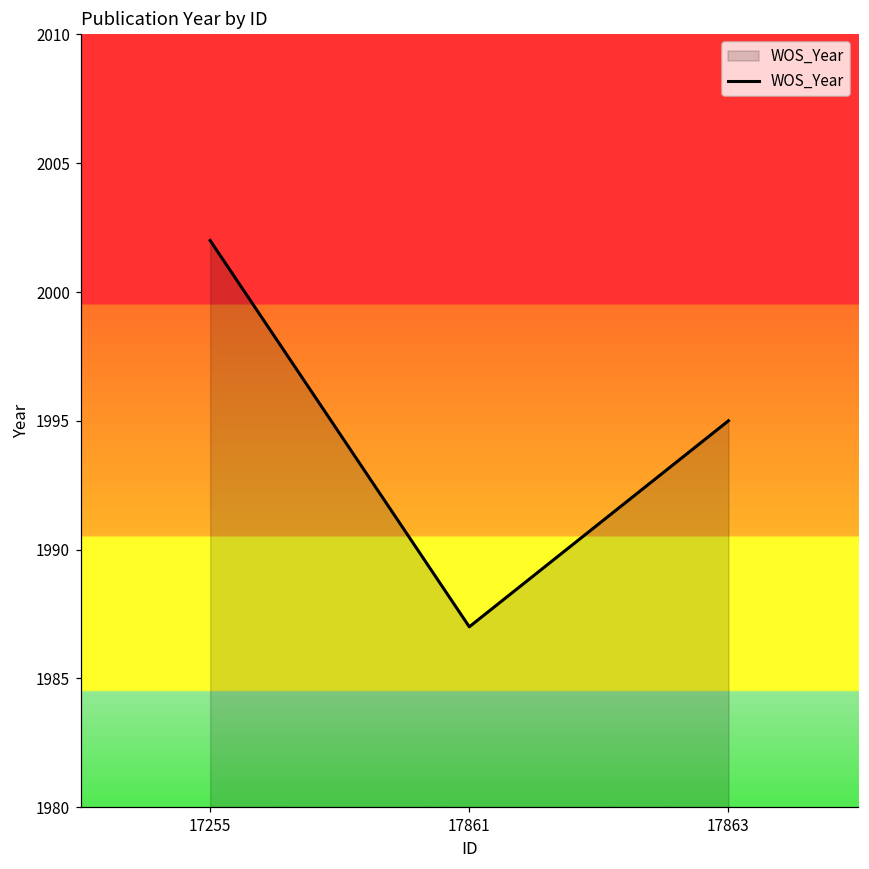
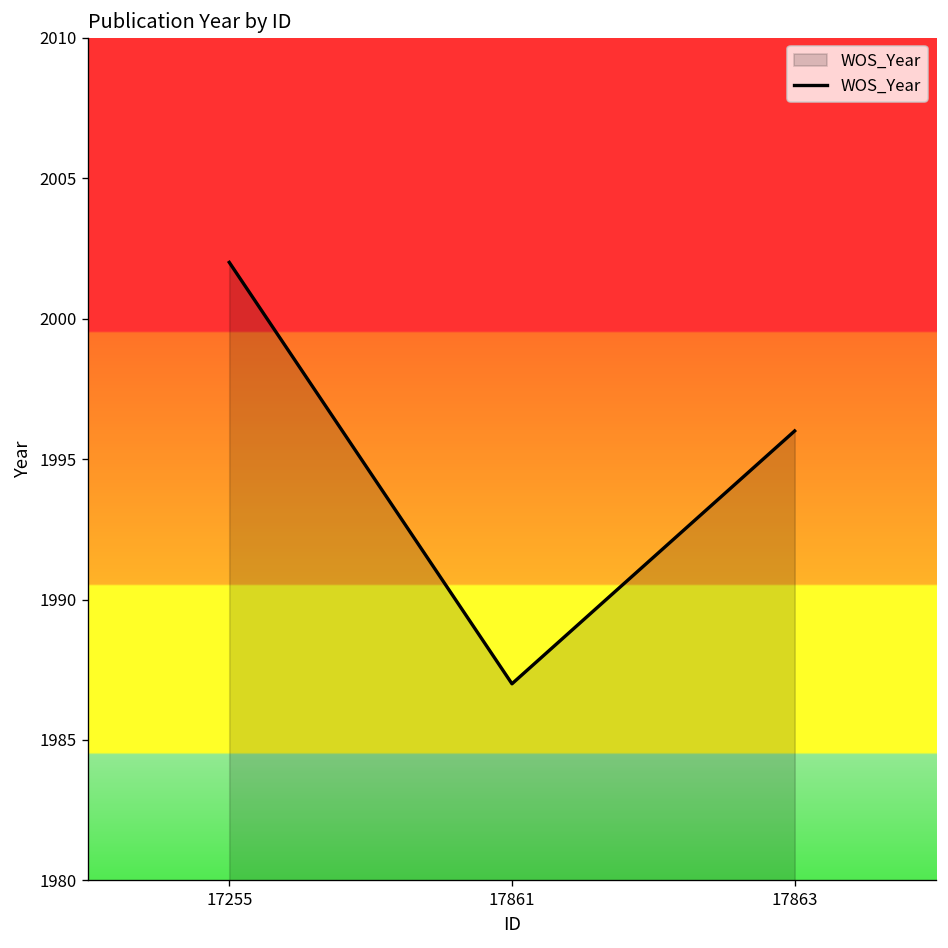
17863: 1995 -> 1996
